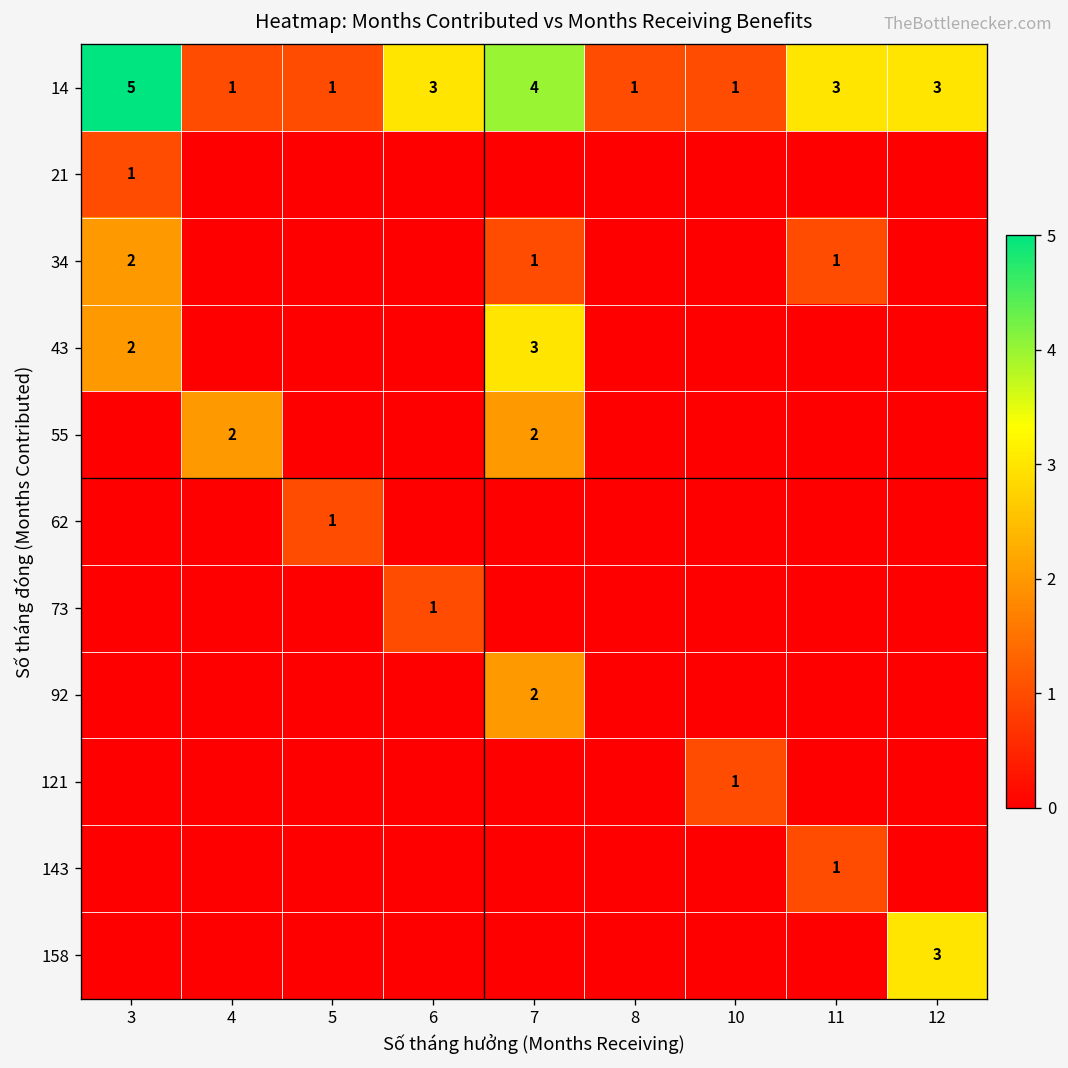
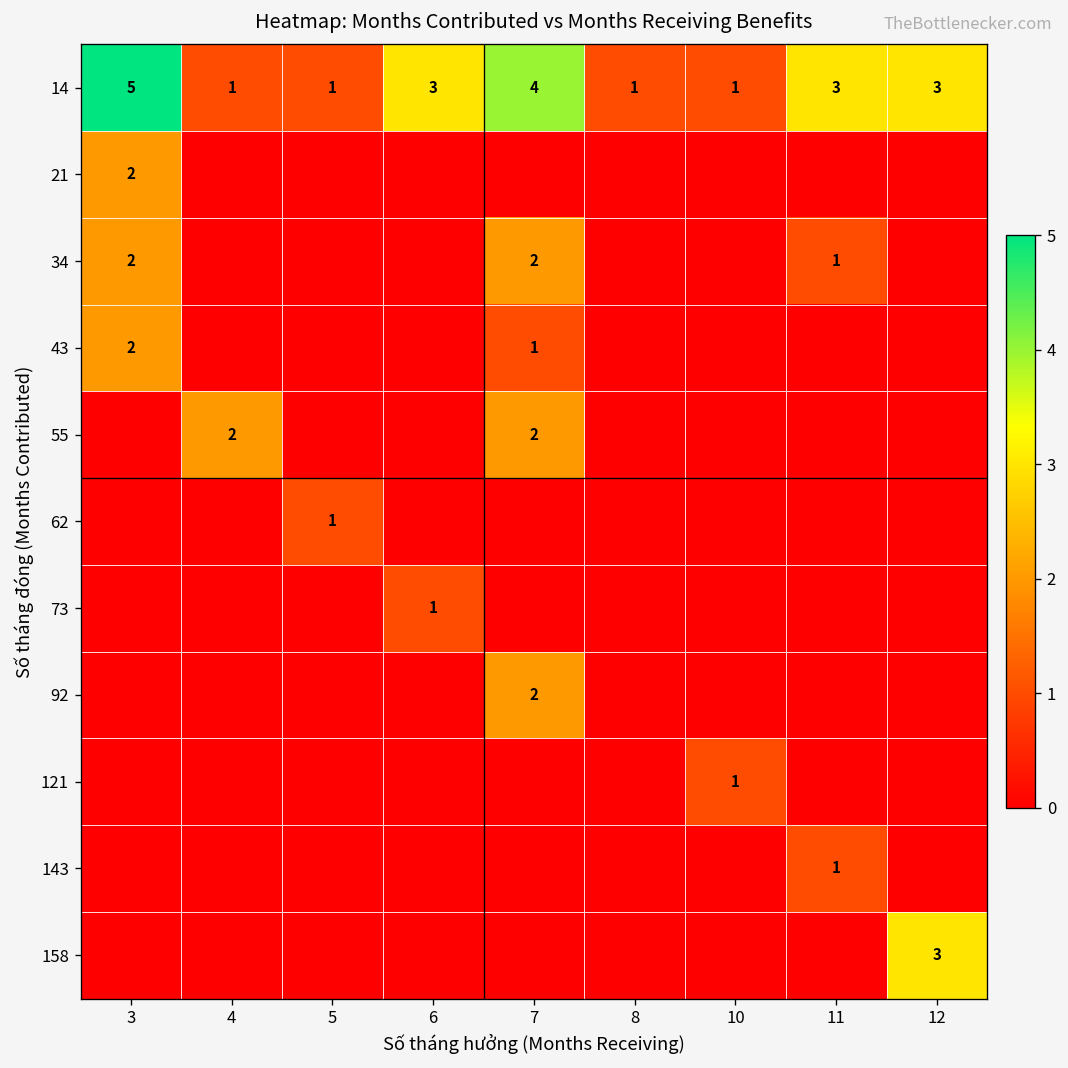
21, 3: 1 -> 2
34, 7: 1 -> 2
43, 7: 3 -> 1
